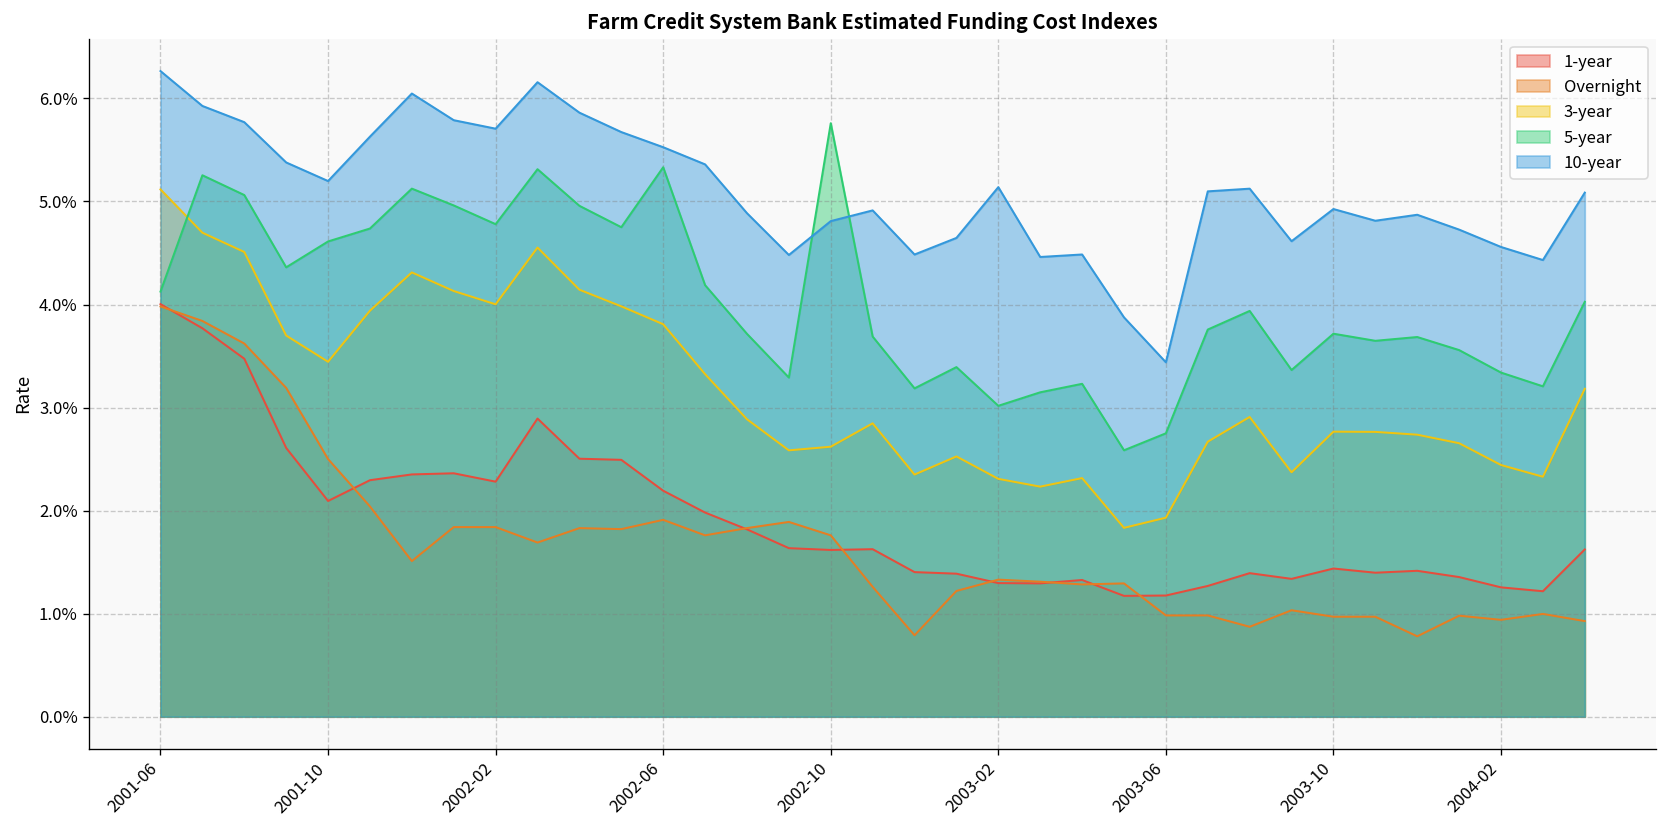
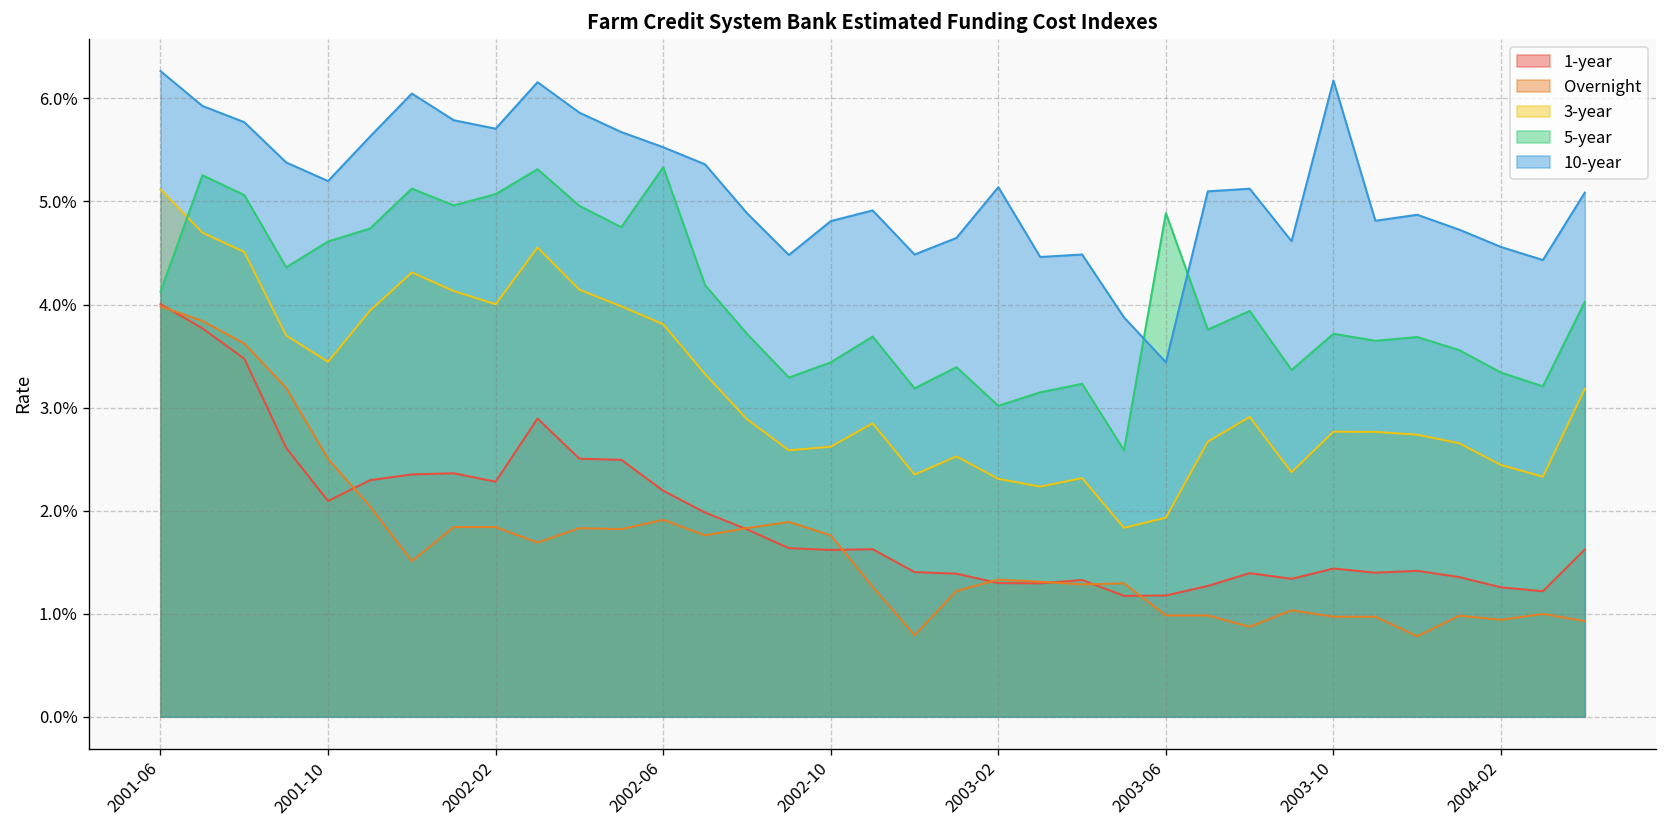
5-year, 2002-02: 4.8% -> 5.1%
5-year, 2002-10: 5.8% -> 3.4%
5-year, 2003-06: 2.8% -> 4.9%
10-year, 2003-10: 4.9% -> 6.2%
